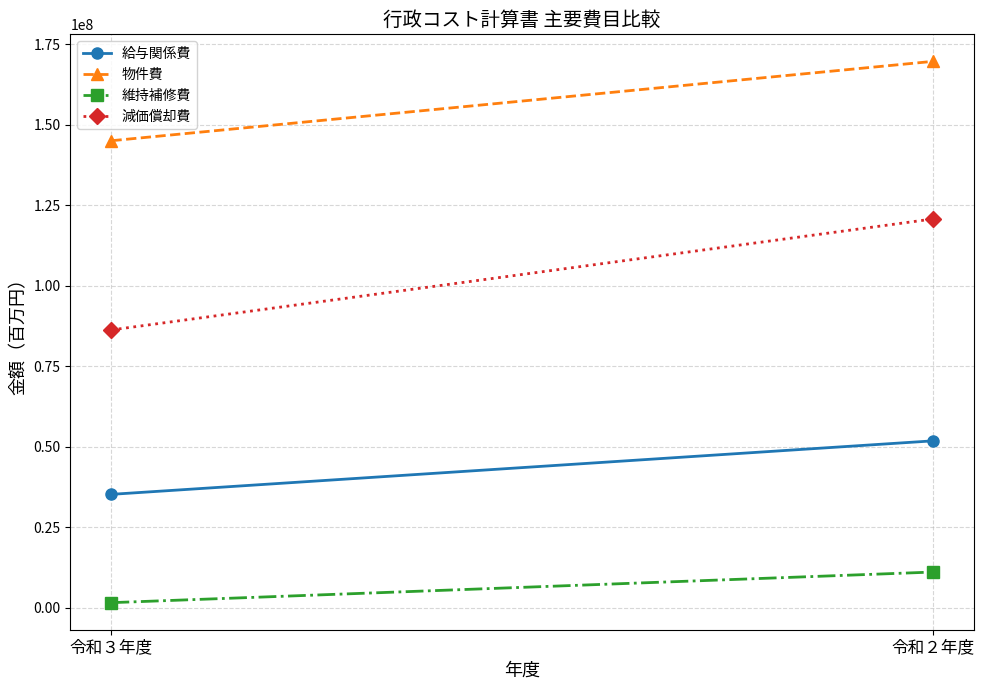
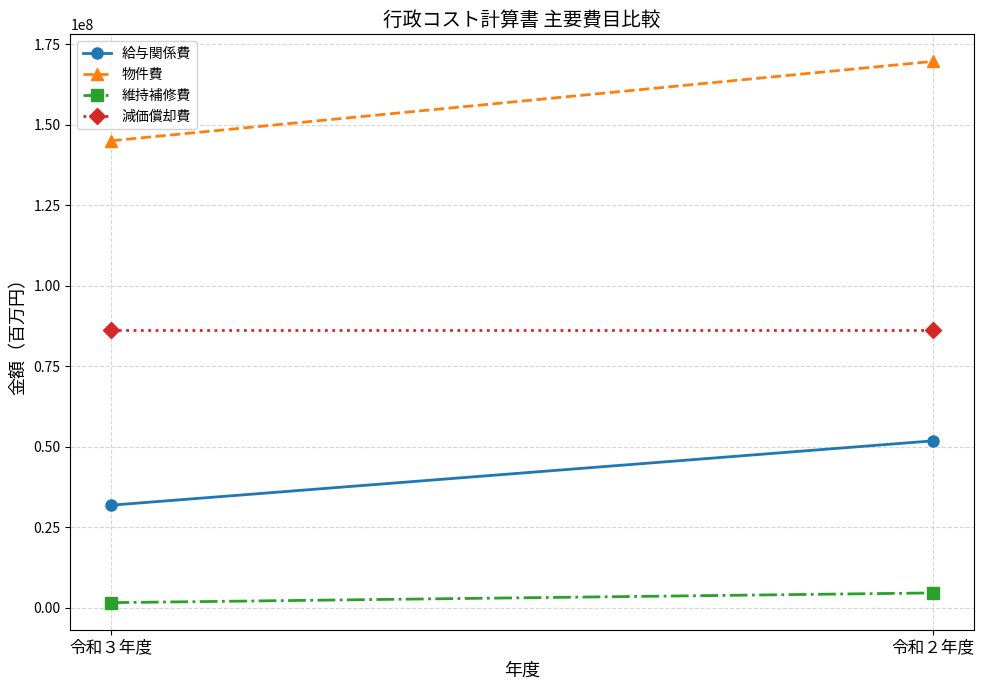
給与関係費, 令和３年度: 35000000 -> 32000000
維持補修費, 令和２年度: 11000000 -> 5000000
減価償却費, 令和２年度: 121000000 -> 86000000
